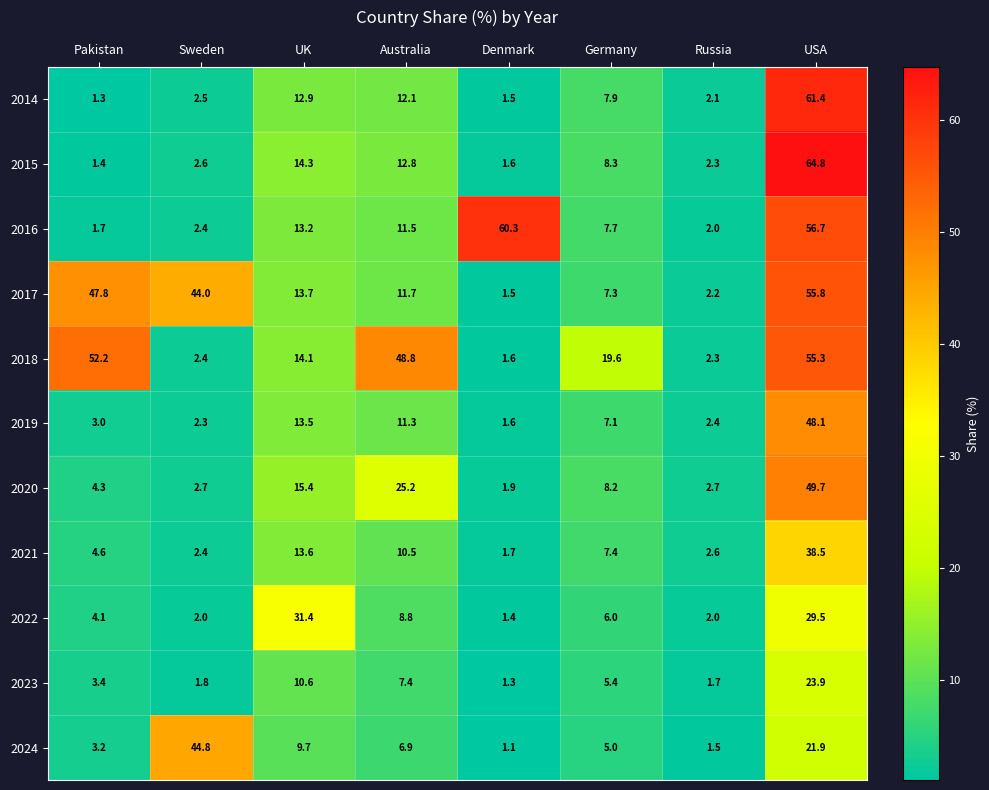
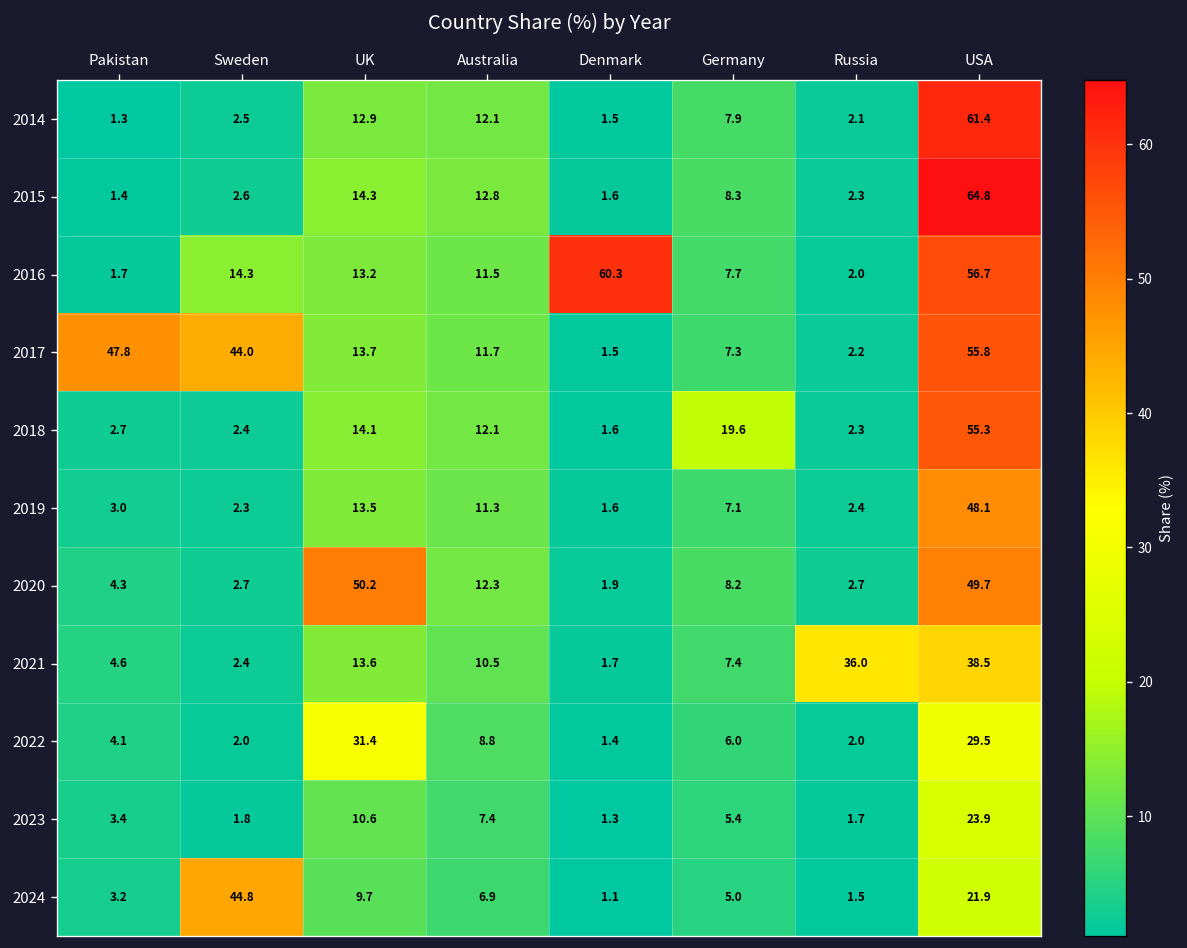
2016, Sweden: 2.4 -> 14.3
2018, Pakistan: 52.2 -> 2.7
2018, Australia: 48.8 -> 12.1
2020, UK: 15.4 -> 50.2
2020, Australia: 25.2 -> 12.3
2021, Russia: 2.6 -> 36.0
